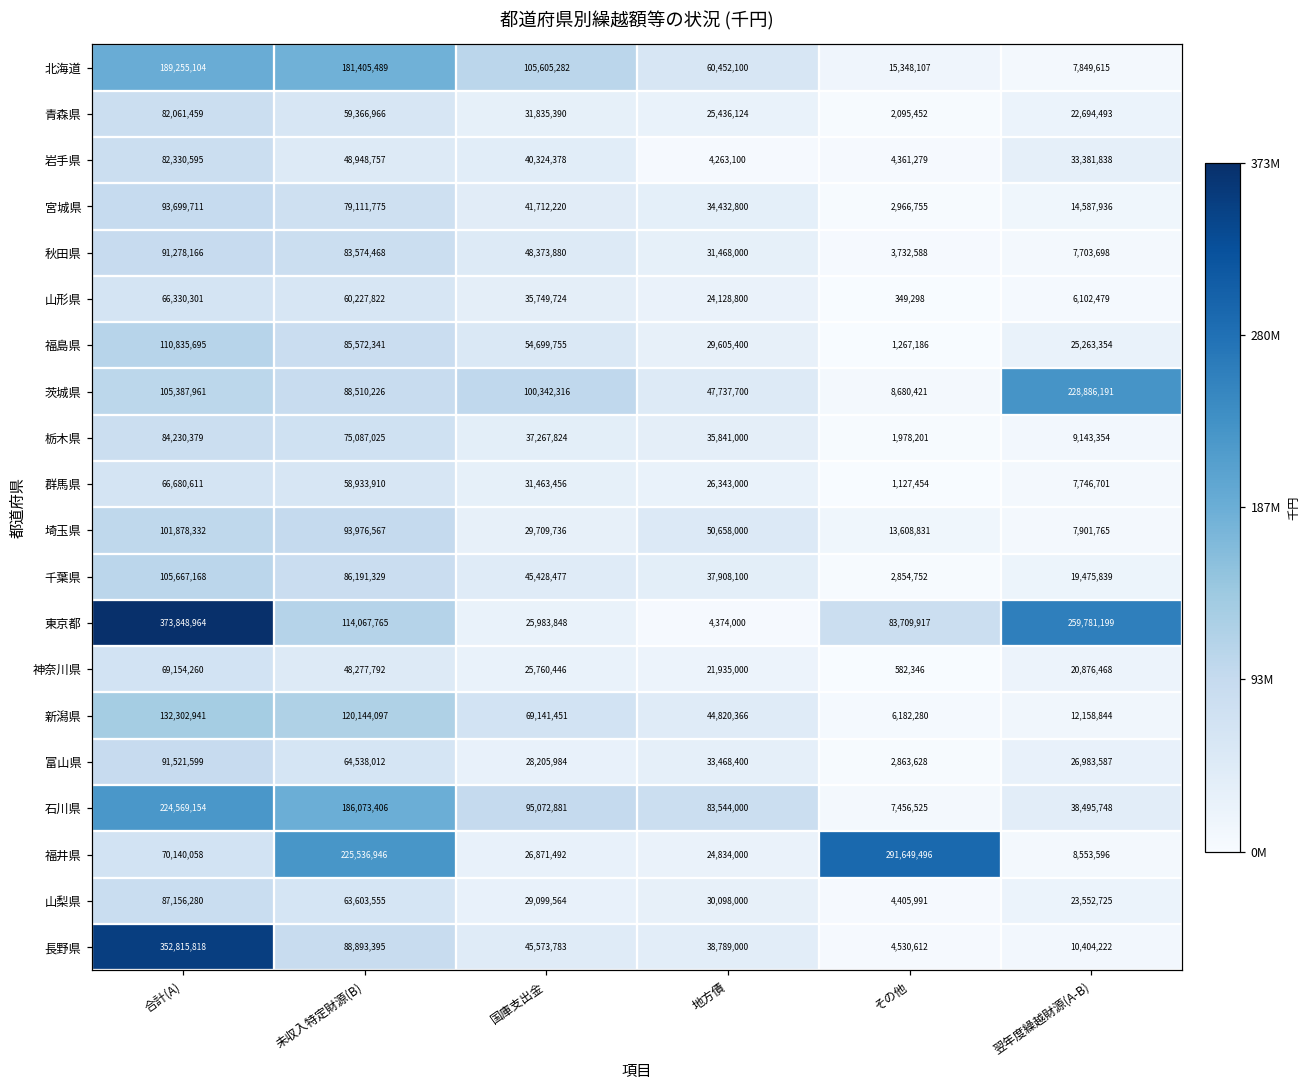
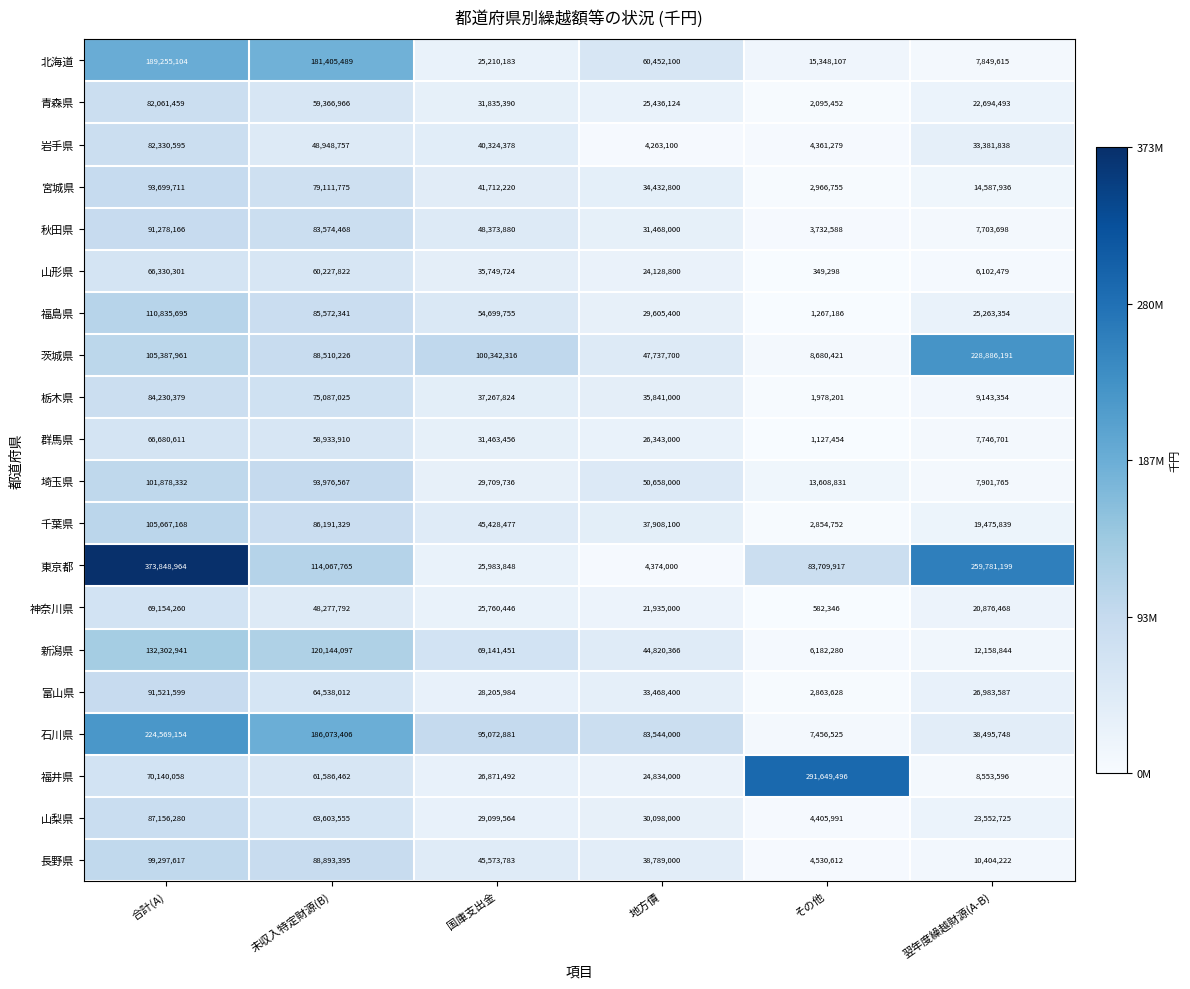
北海道, 国庫支出金: 105,605,282 -> 25,210,183
福井県, 未収入特定財源(B): 225,536,946 -> 61,586,462
長野県, 合計(A): 352,815,818 -> 99,297,617
